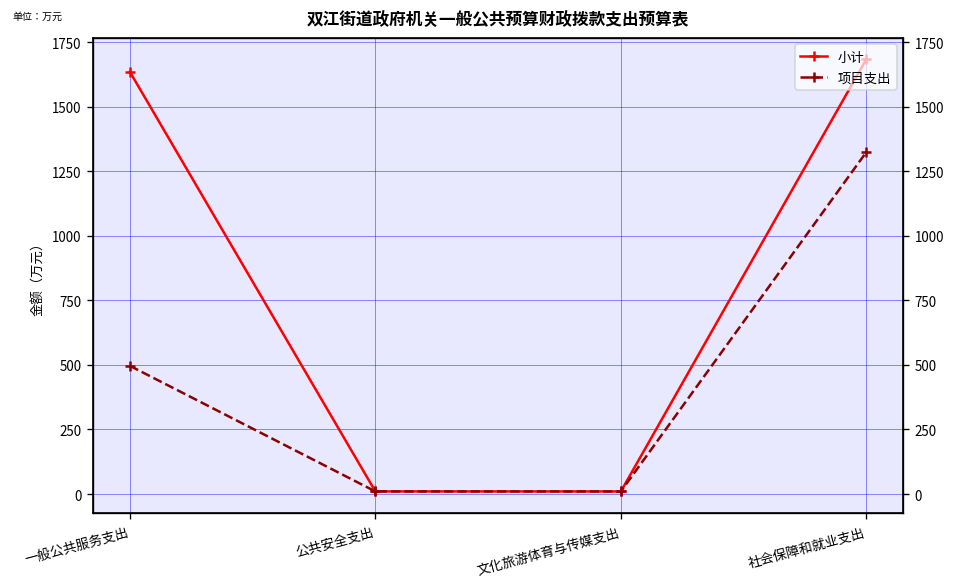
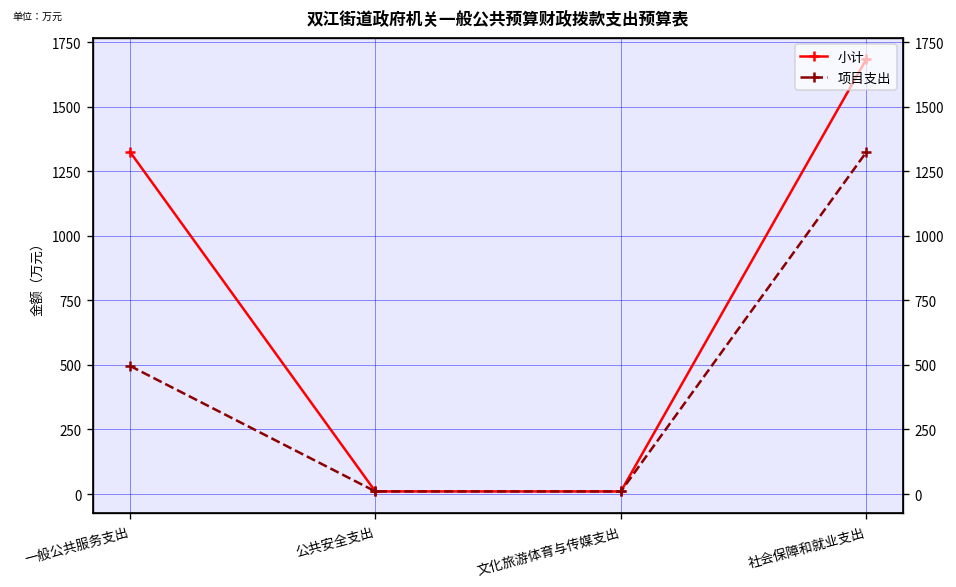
小计, 一般公共服务支出: 1640 -> 1330
